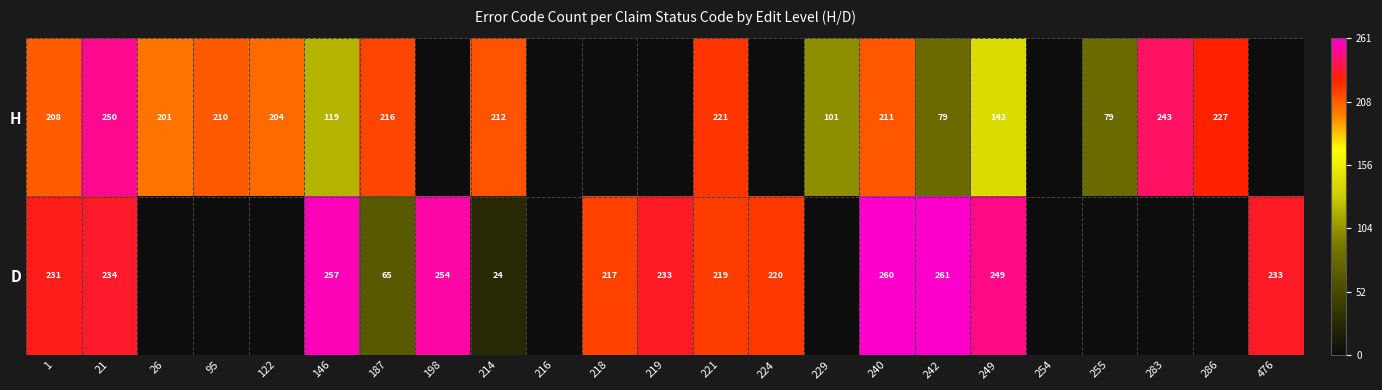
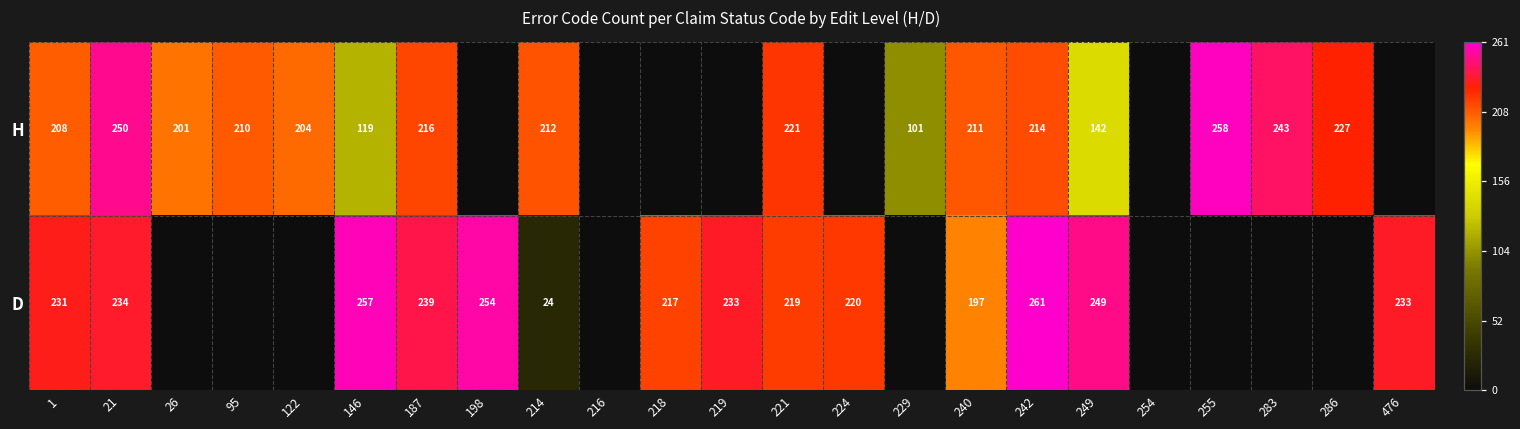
H, 242: 79 -> 214
H, 255: 79 -> 258
D, 187: 65 -> 239
D, 240: 260 -> 197
